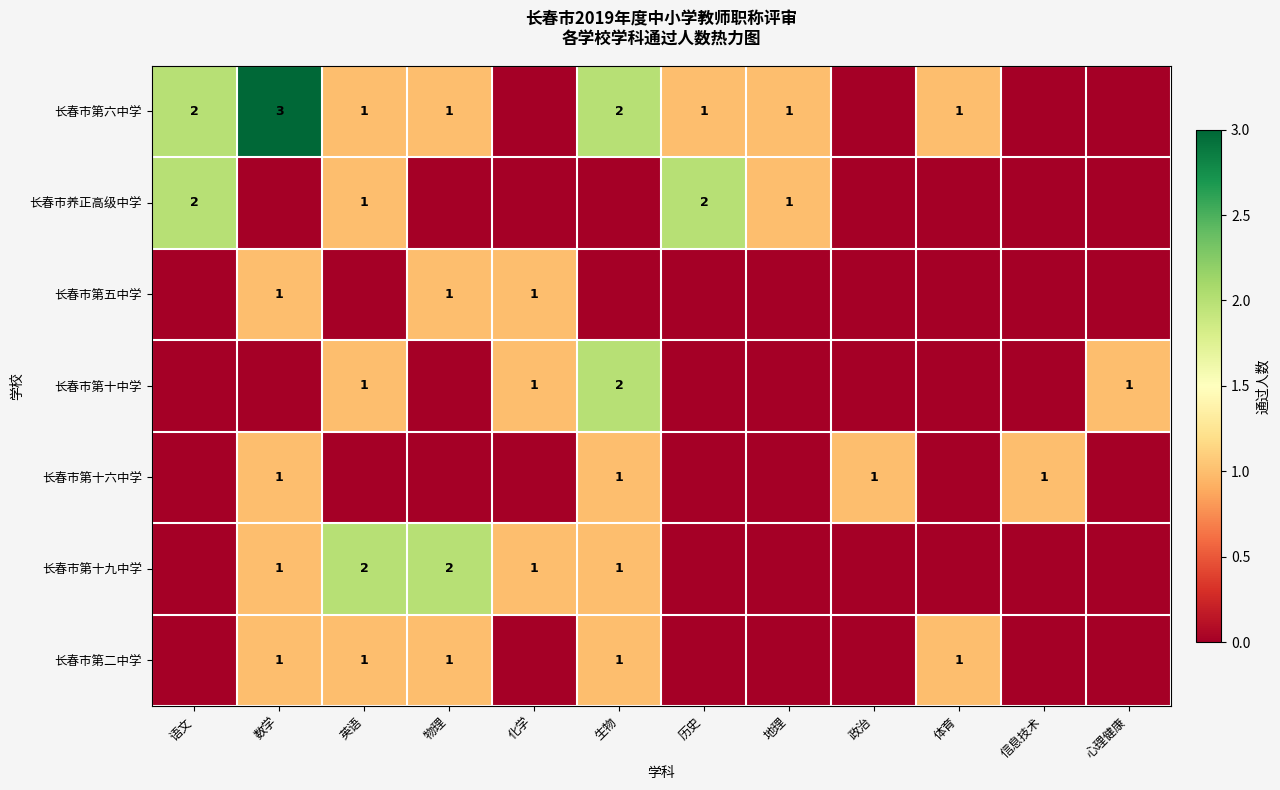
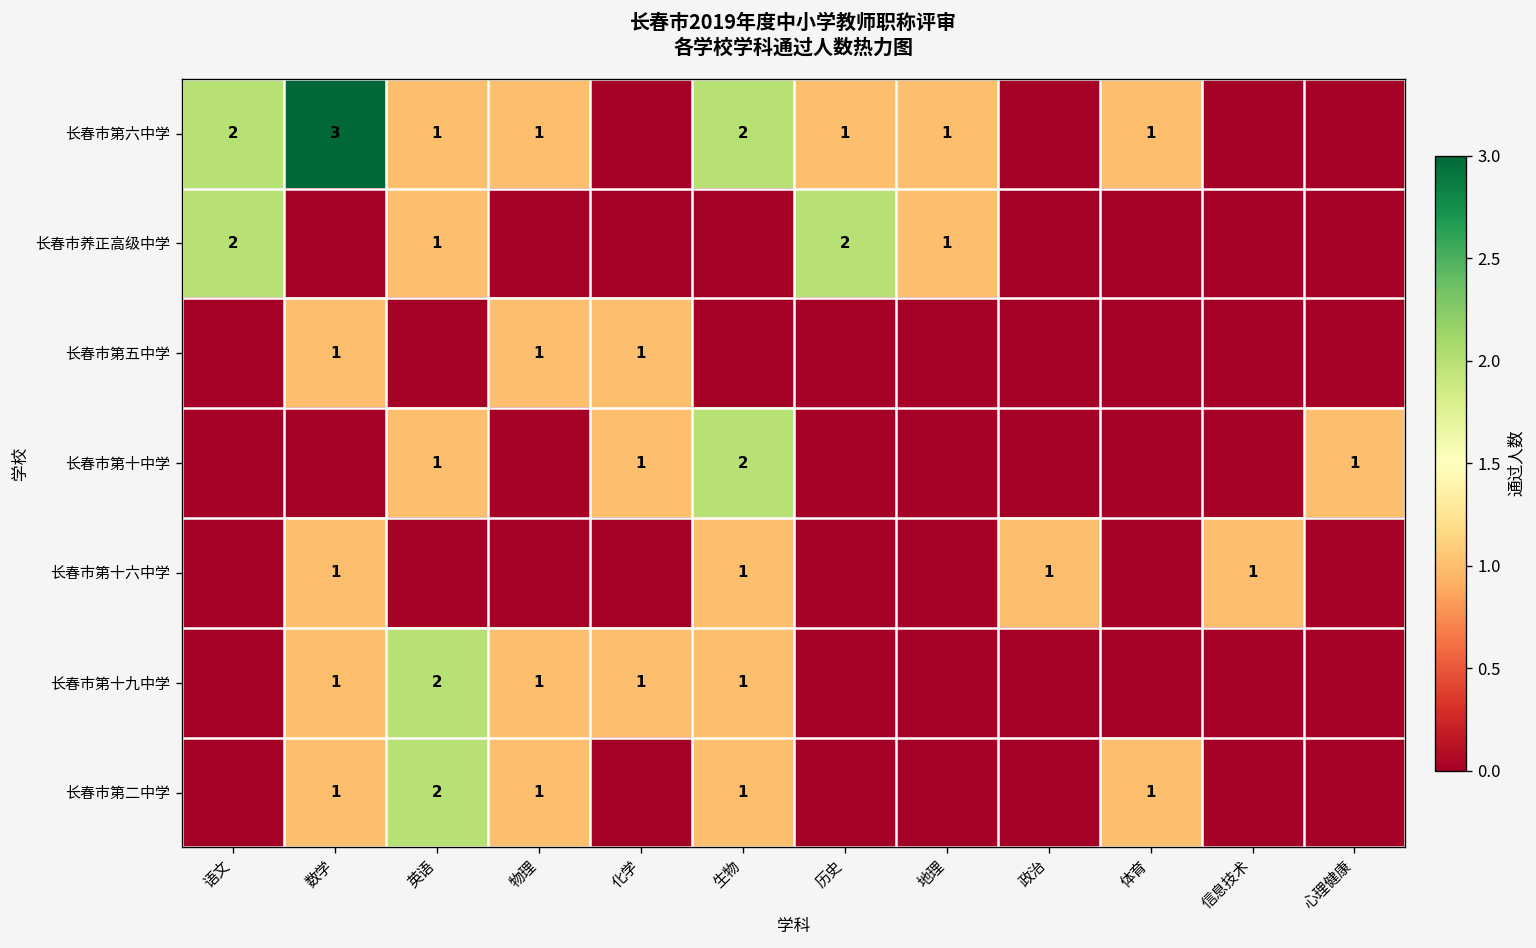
长春市第十九中学, 物理: 2 -> 1
长春市第二中学, 英语: 1 -> 2
